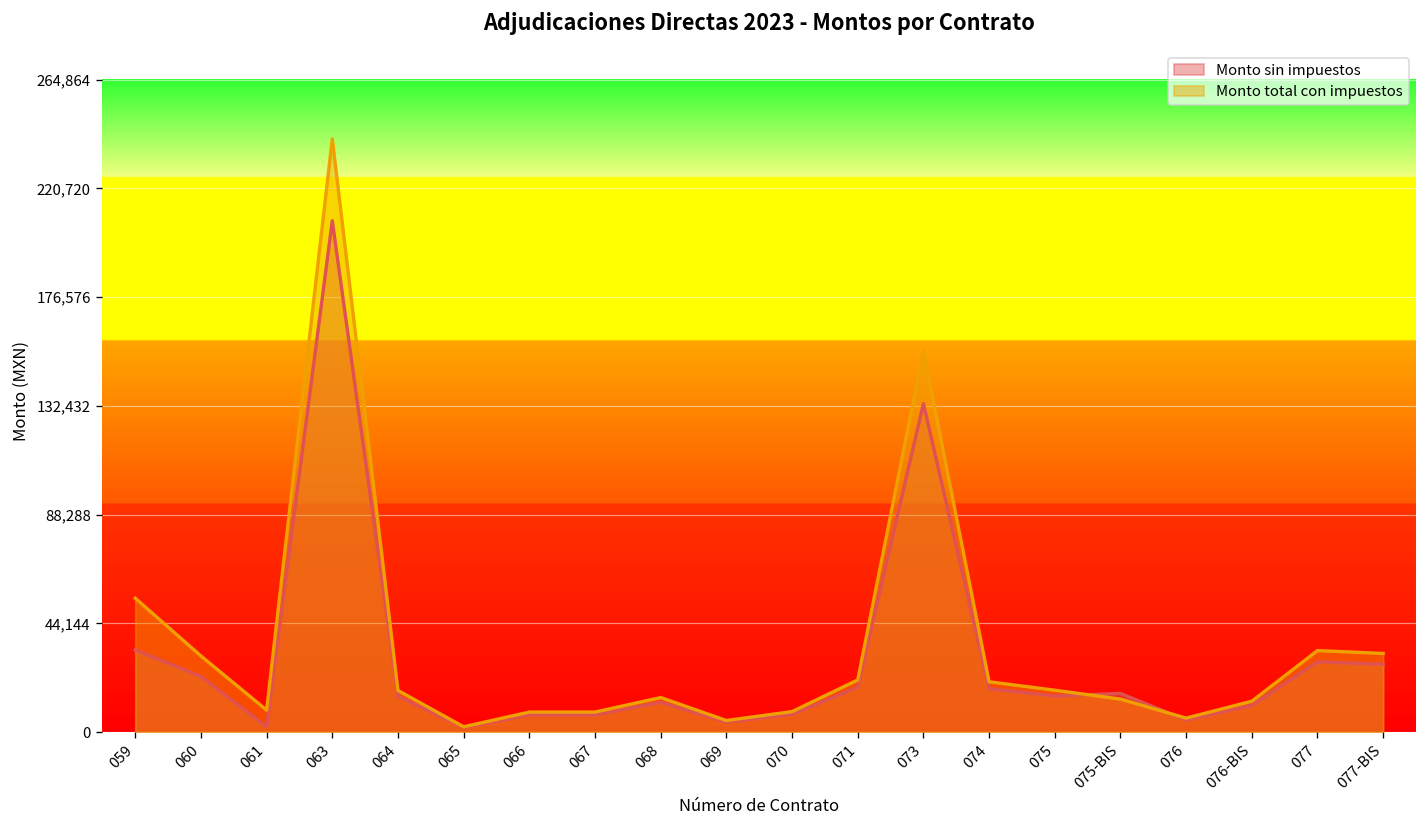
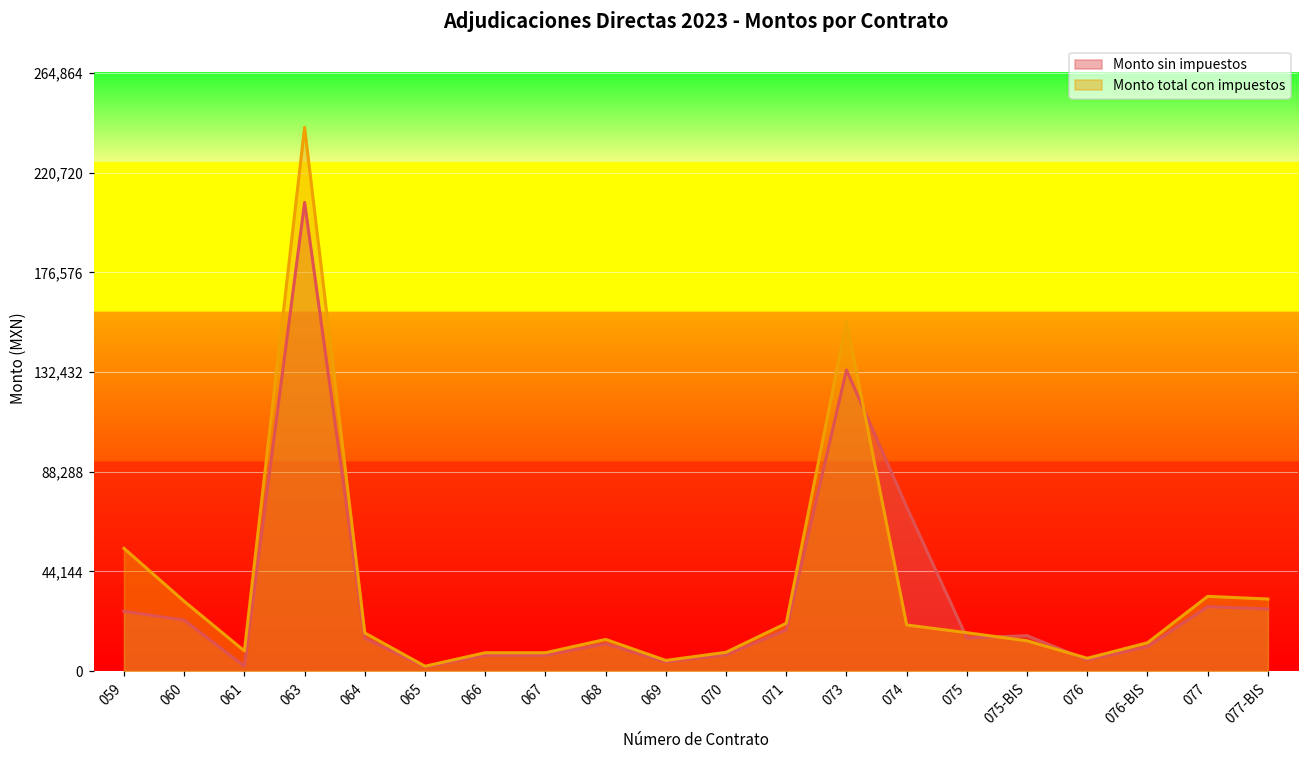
Monto sin impuestos, 059: 33,000 -> 26,000
Monto sin impuestos, 074: 18,000 -> 73,000
